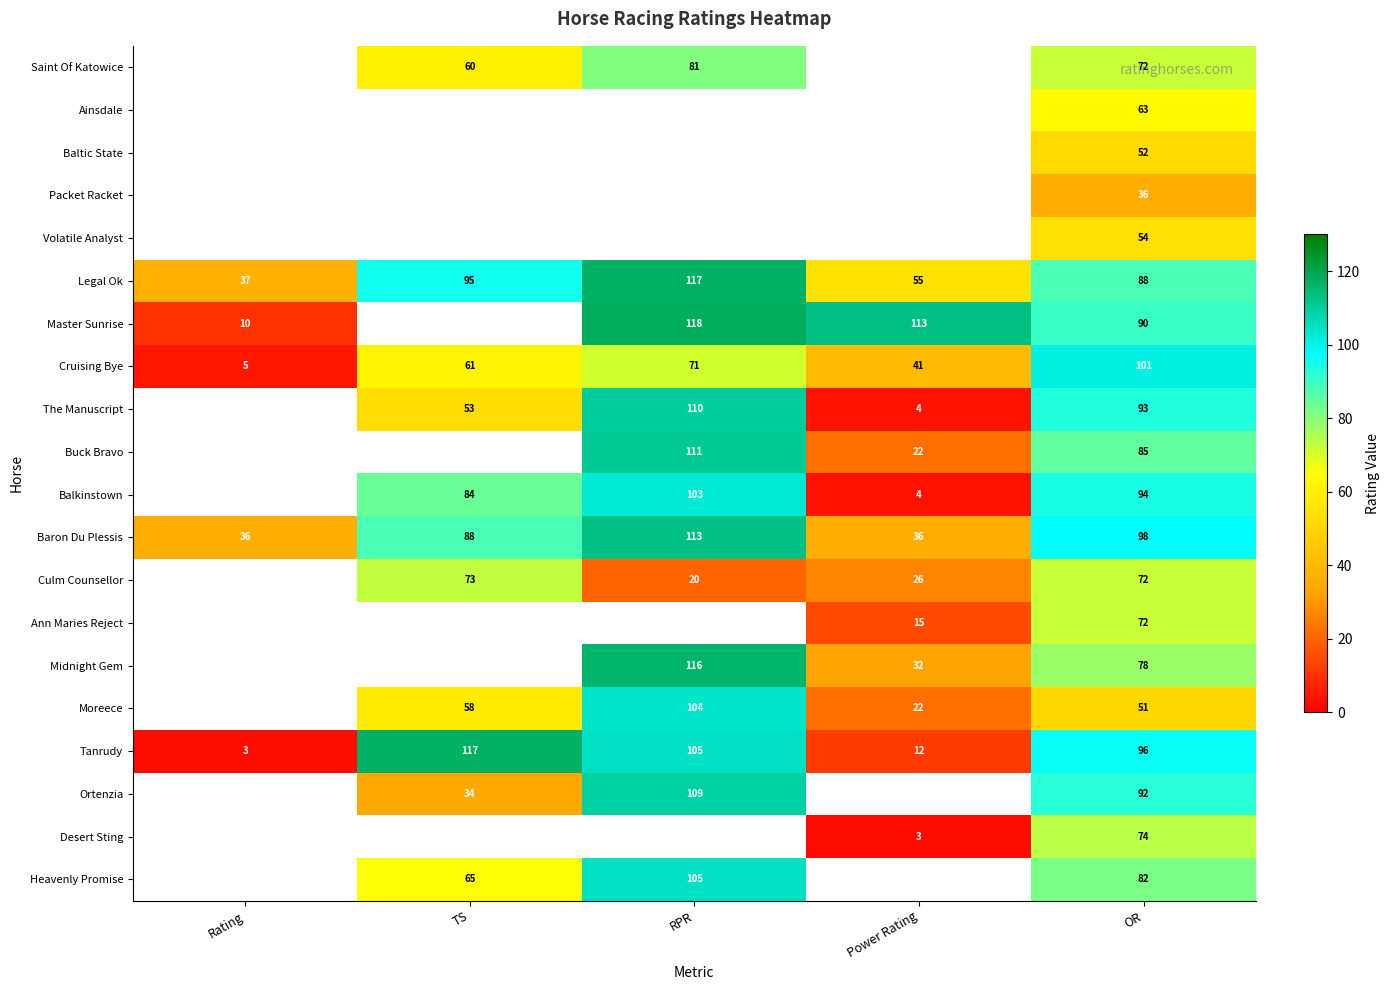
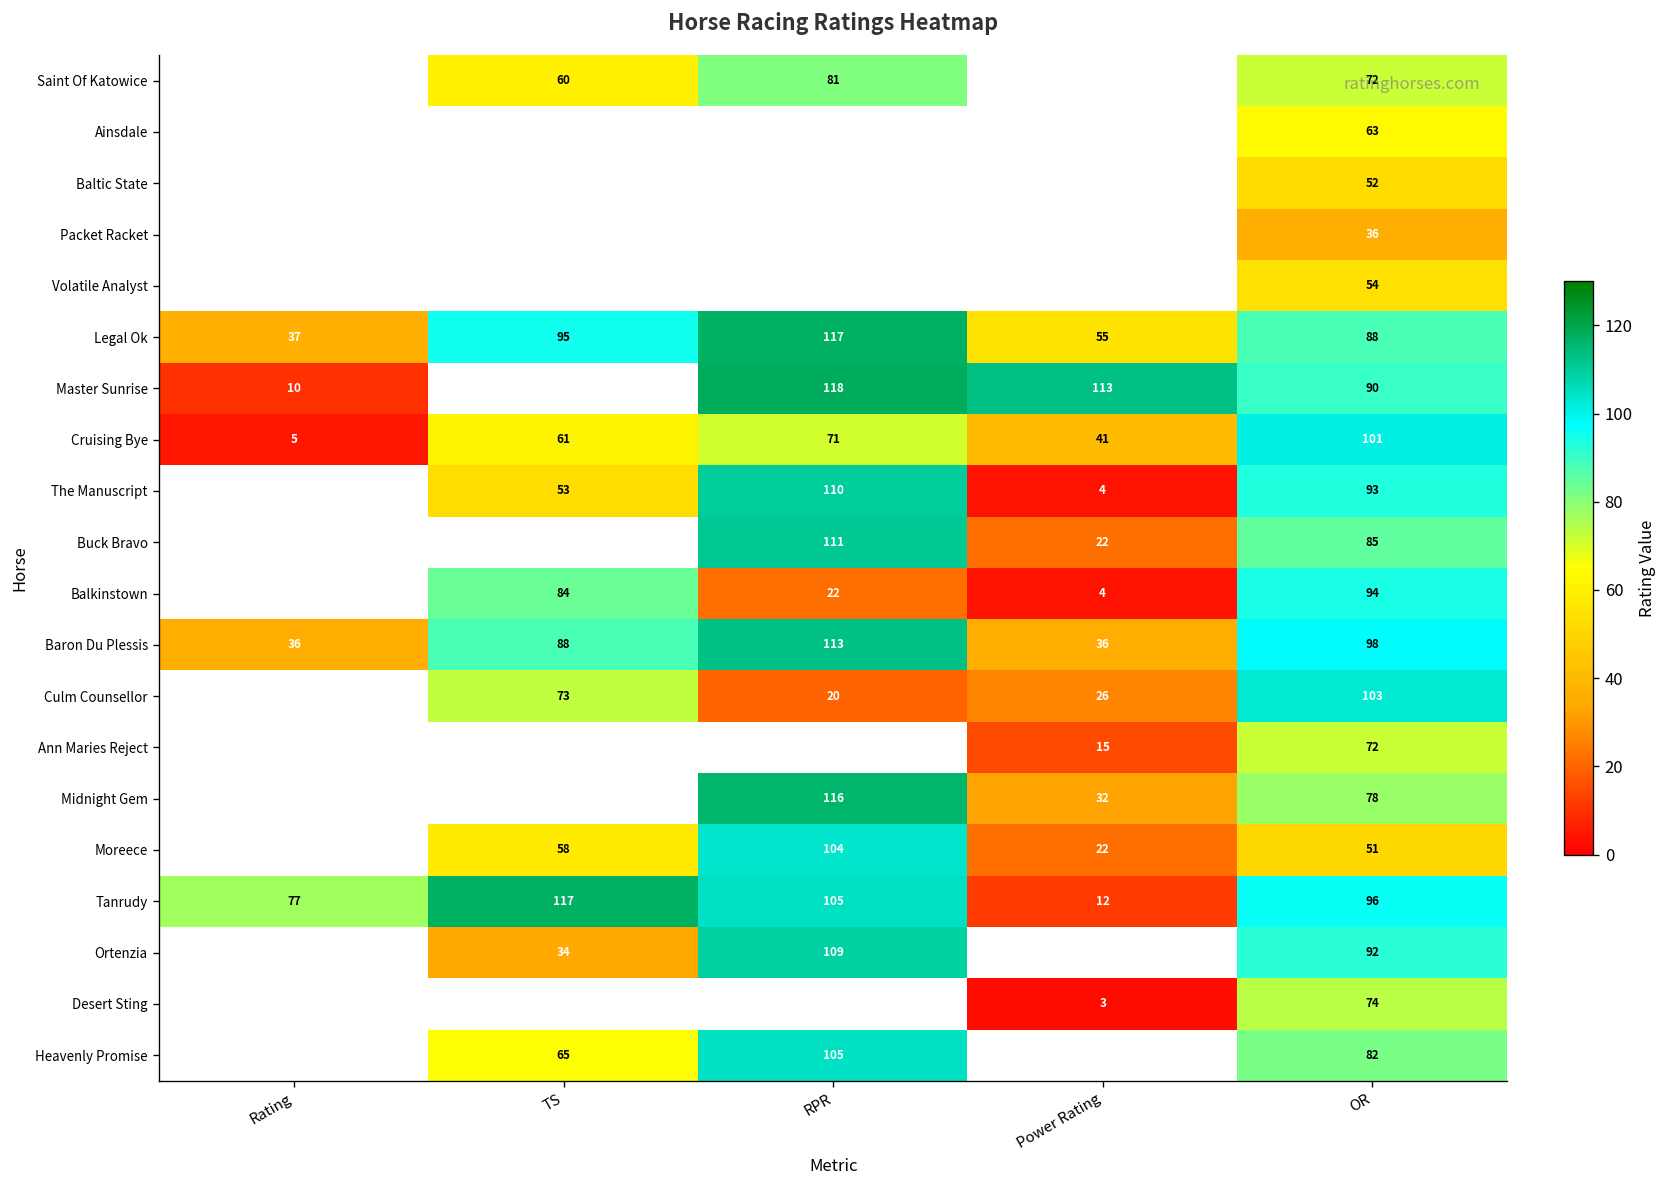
Balkinstown, RPR: 103 -> 22
Culm Counsellor, OR: 72 -> 103
Tanrudy, Rating: 3 -> 77
